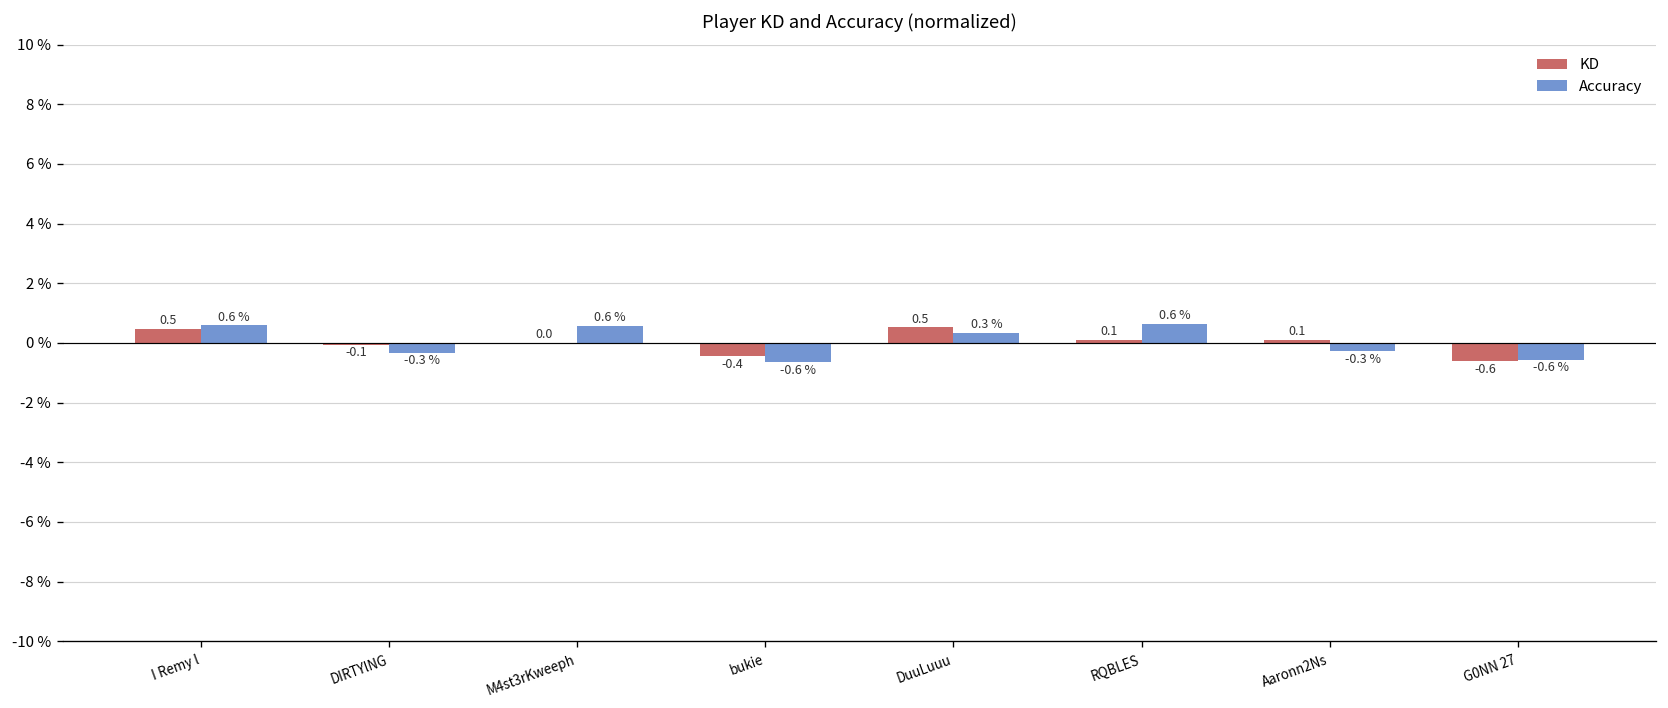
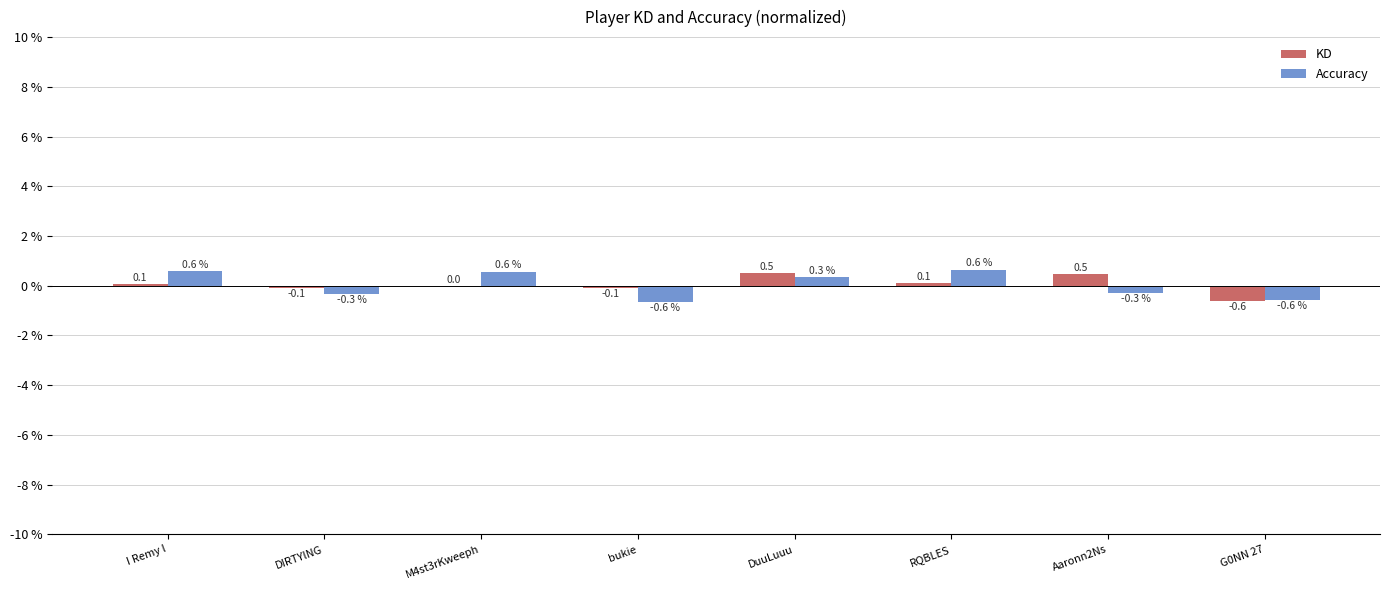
KD, I Remy l: 0.5 -> 0.1
KD, bukie: -0.4 -> -0.1
KD, Aaronn2Ns: 0.1 -> 0.5
